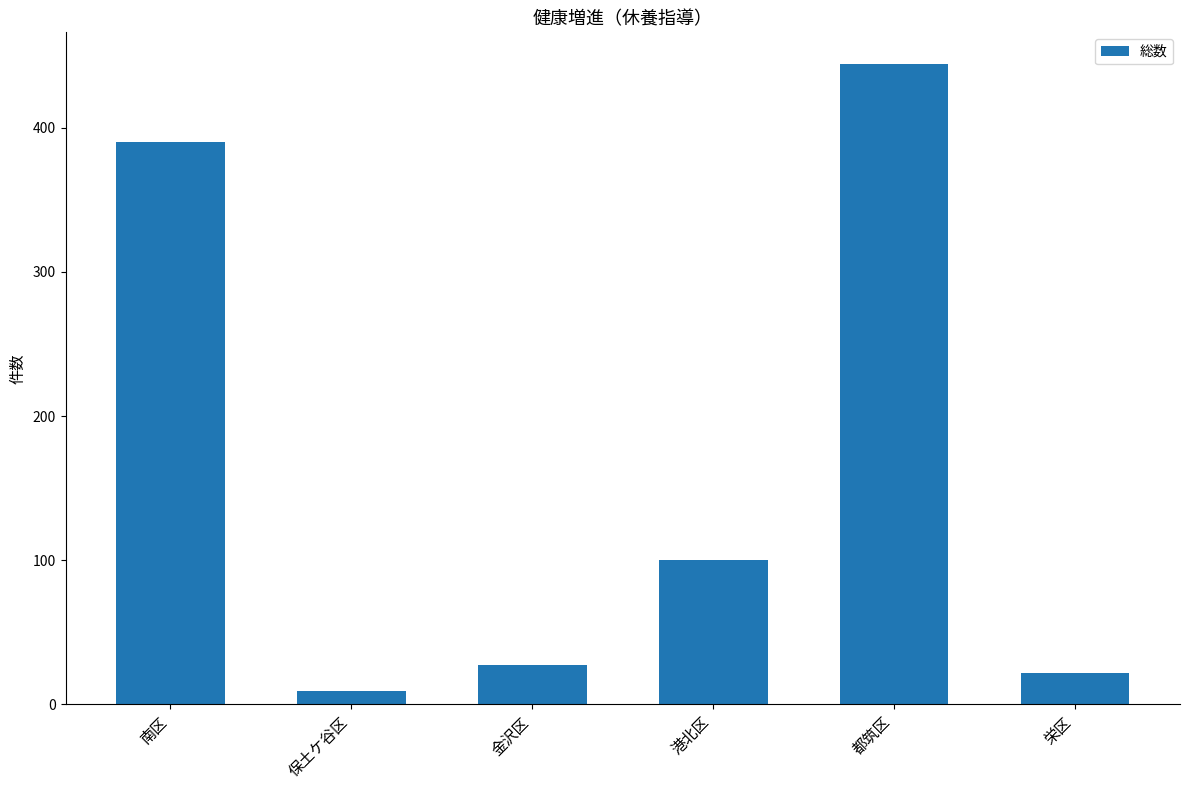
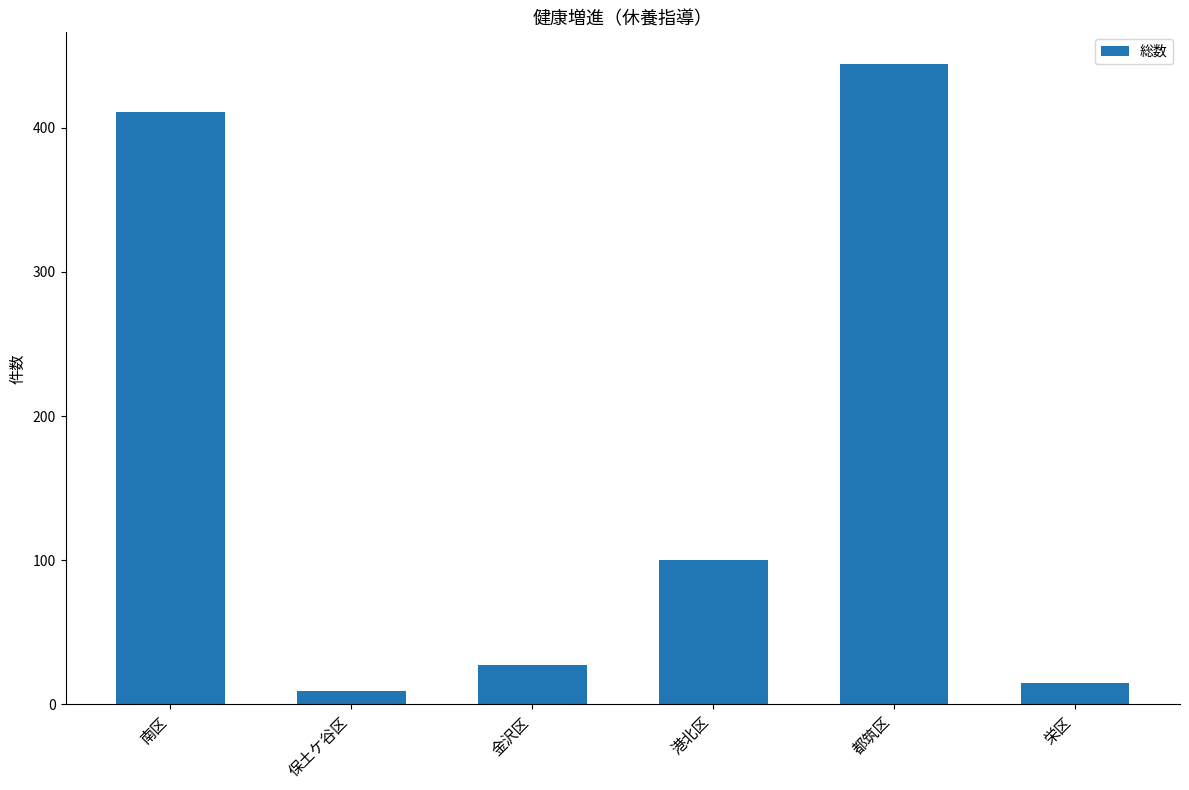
南区: 390 -> 411
栄区: 22 -> 15
